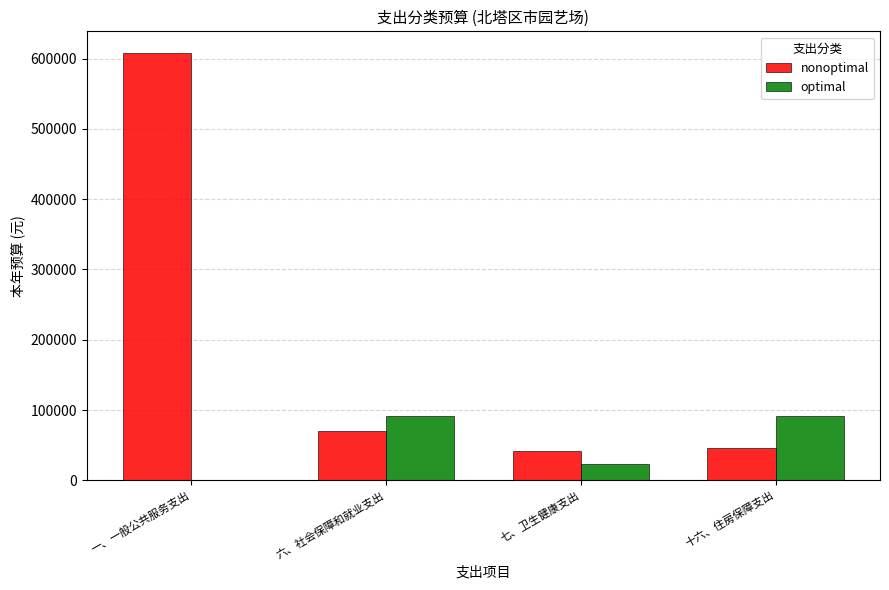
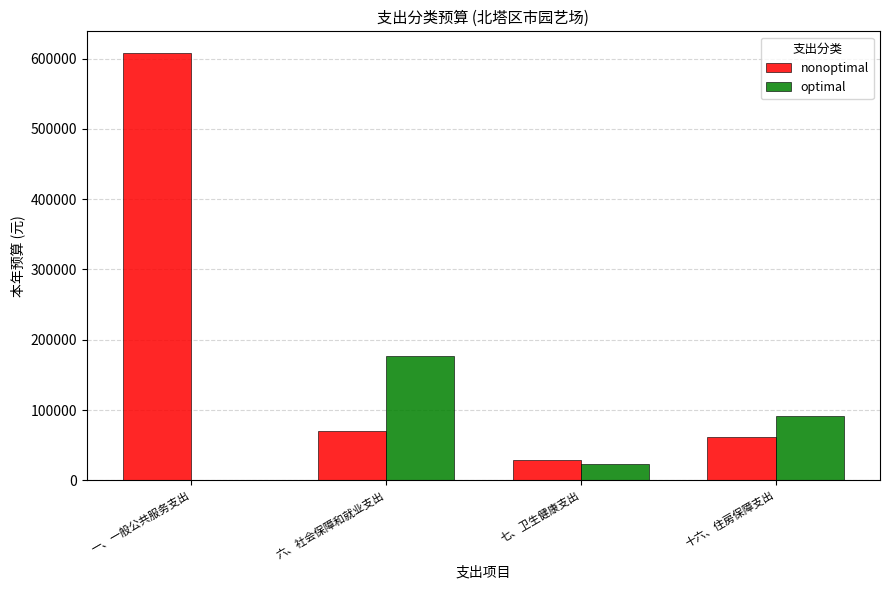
optimal, 六、社会保障和就业支出: 90000 -> 180000
nonoptimal, 七、卫生健康支出: 40000 -> 30000
nonoptimal, 十六、住房保障支出: 50000 -> 60000
